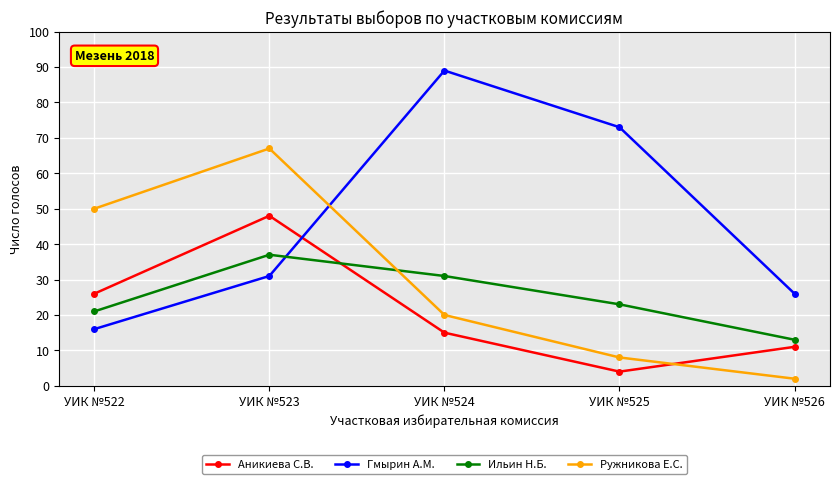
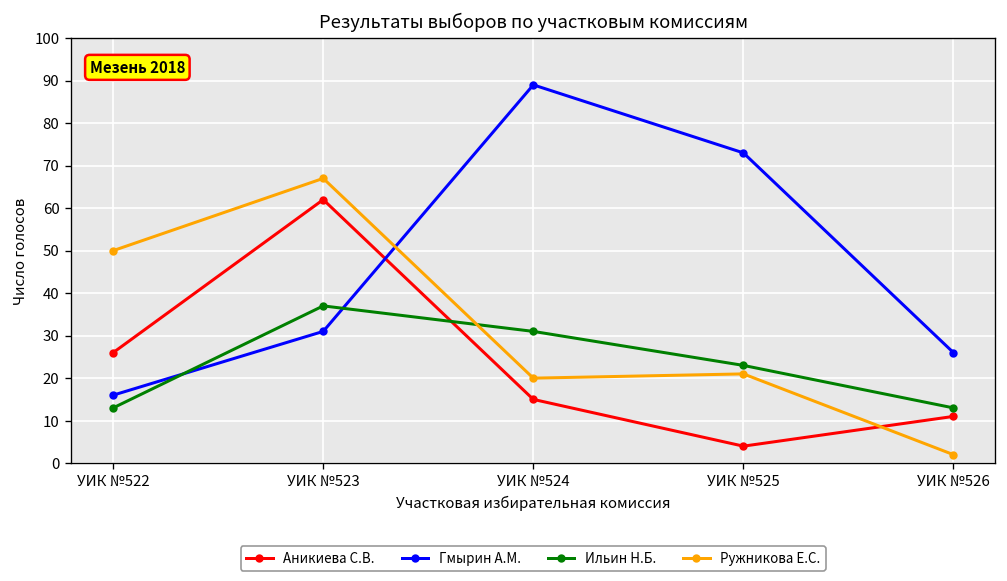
Ильин Н.Б., УИК №522: 21 -> 13
Аникиева С.В., УИК №523: 48 -> 62
Ружникова Е.С., УИК №525: 8 -> 21
